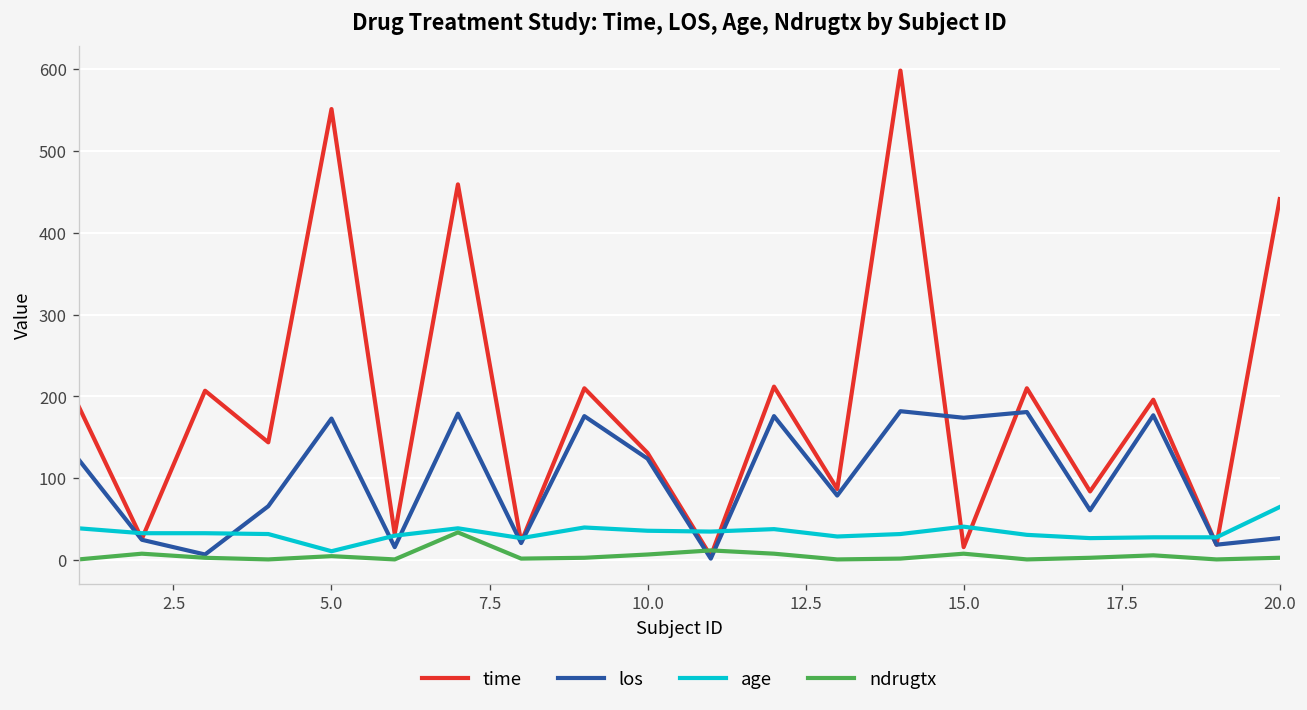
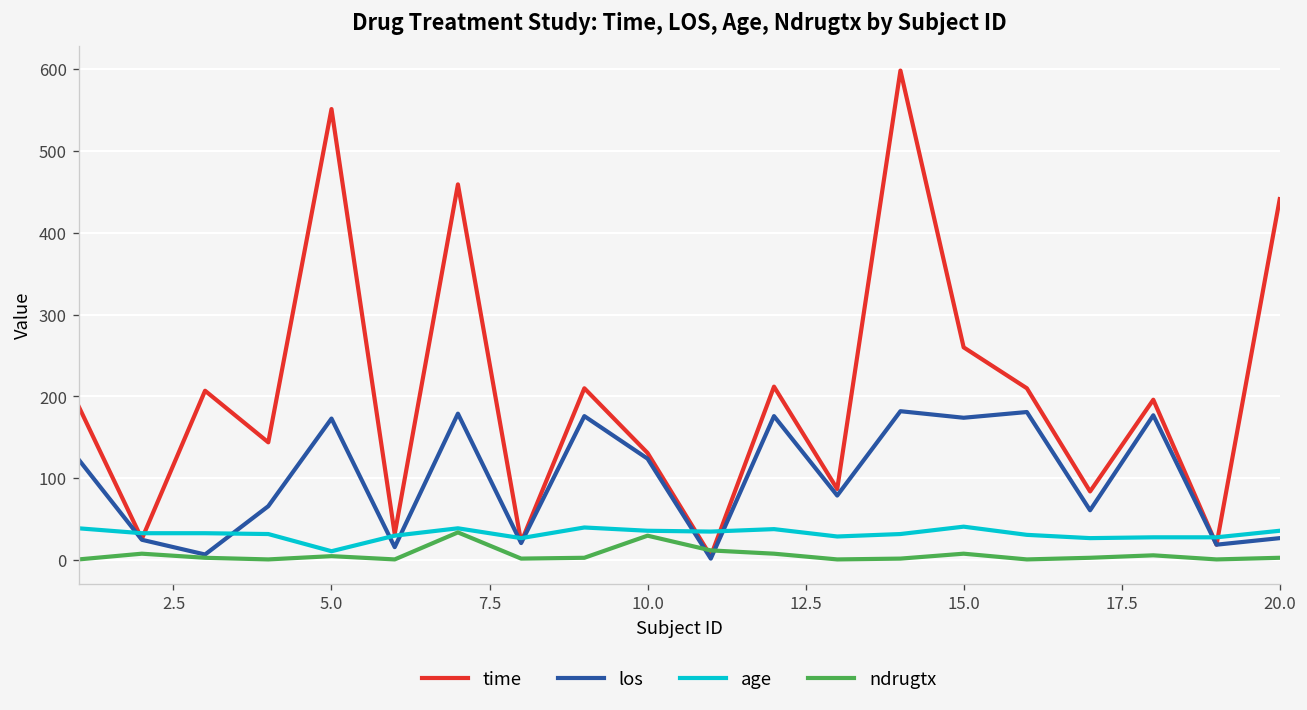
ndrugtx, 10.0: 10 -> 30
time, 15.0: 20 -> 260
age, 20.0: 70 -> 40
